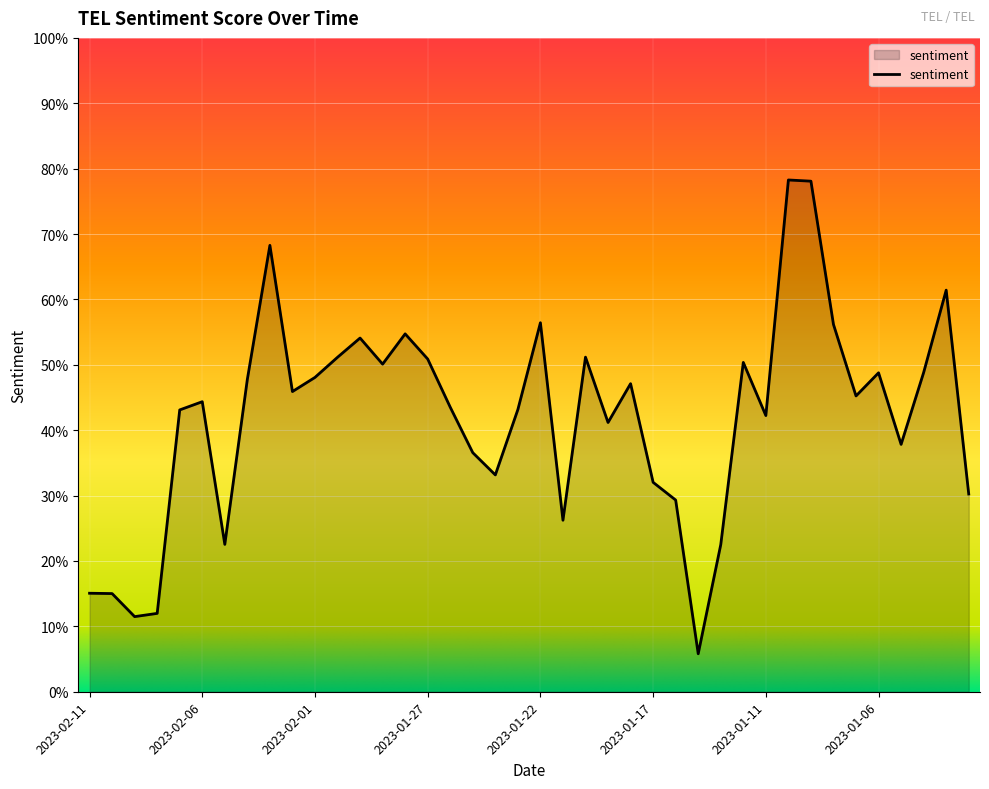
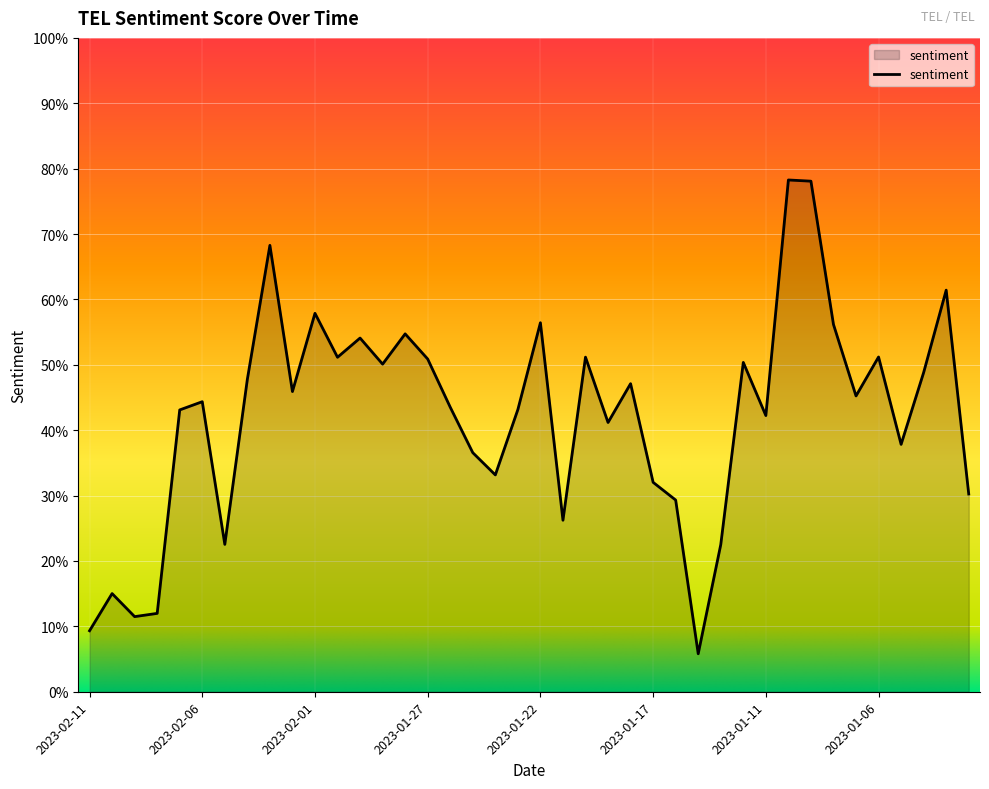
2023-02-11: 15% -> 9%
2023-02-01: 48% -> 58%
2023-01-06: 49% -> 51%
